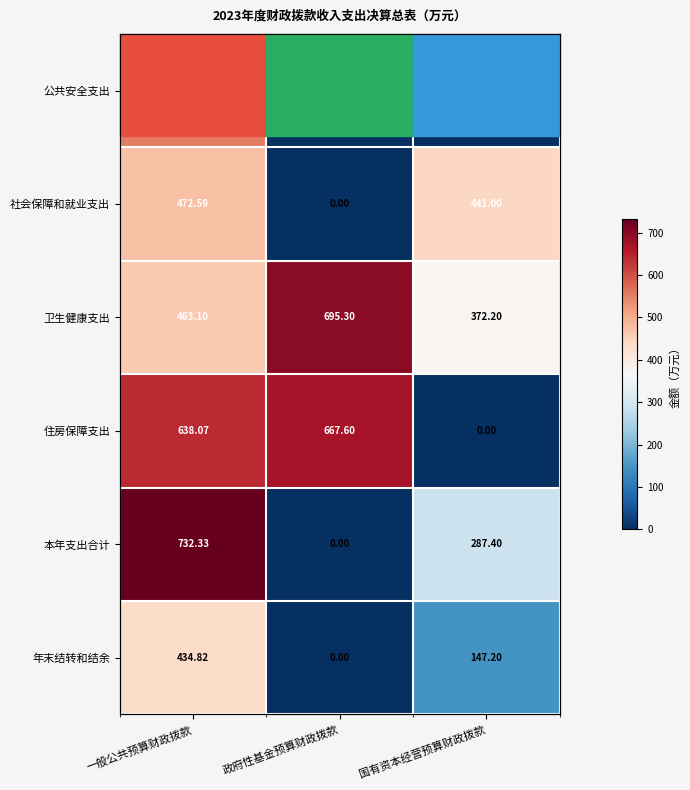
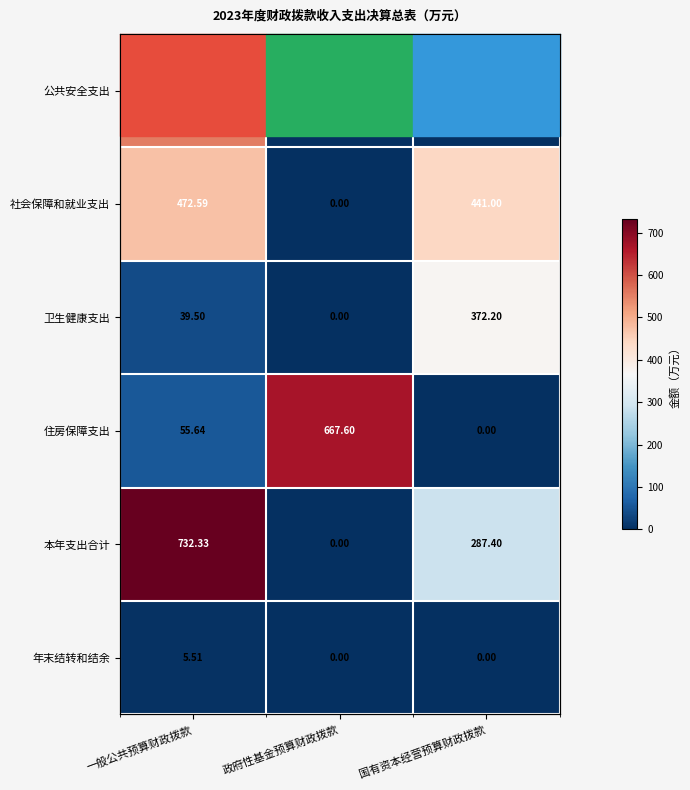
卫生健康支出, 一般公共预算财政拨款: 463.10 -> 39.50
卫生健康支出, 政府性基金预算财政拨款: 695.30 -> 0.00
住房保障支出, 一般公共预算财政拨款: 638.07 -> 55.64
年末结转和结余, 一般公共预算财政拨款: 434.82 -> 5.51
年末结转和结余, 国有资本经营预算财政拨款: 147.20 -> 0.00
